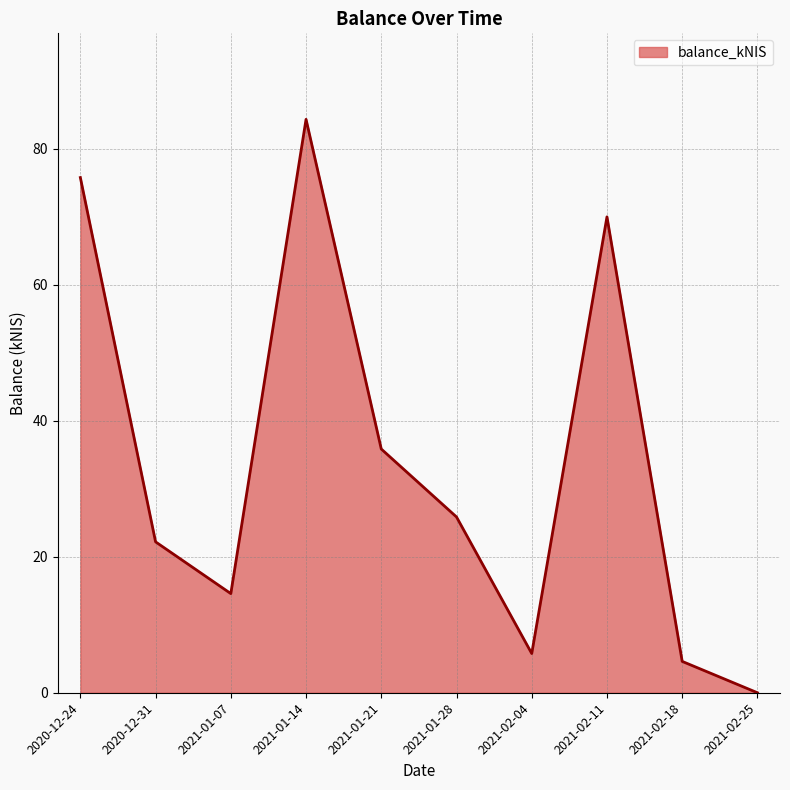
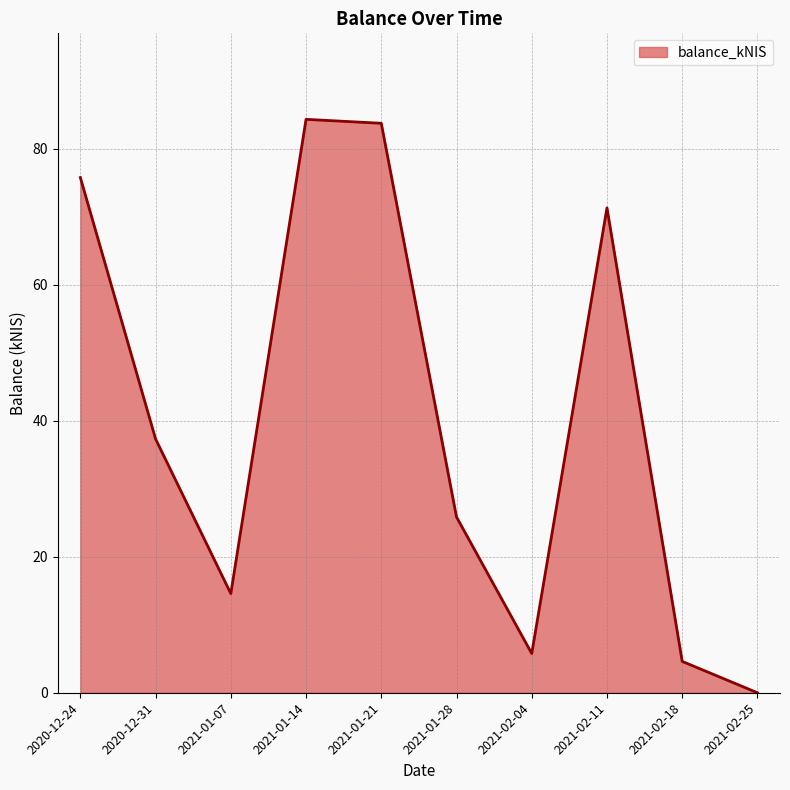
2020-12-31: 22 -> 37
2021-01-21: 36 -> 84
2021-02-11: 70 -> 71
